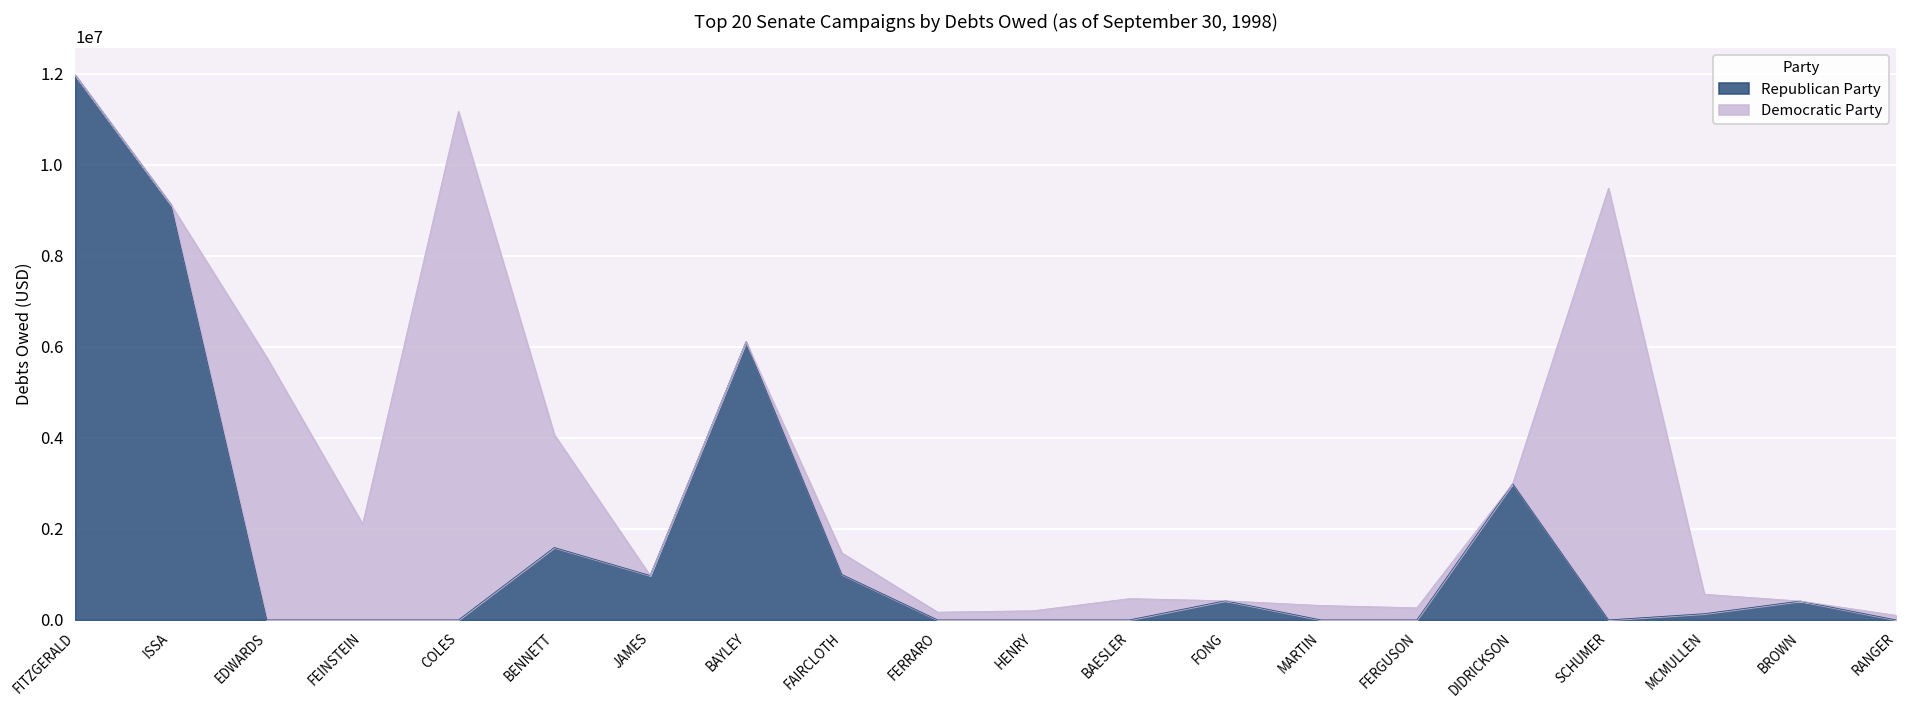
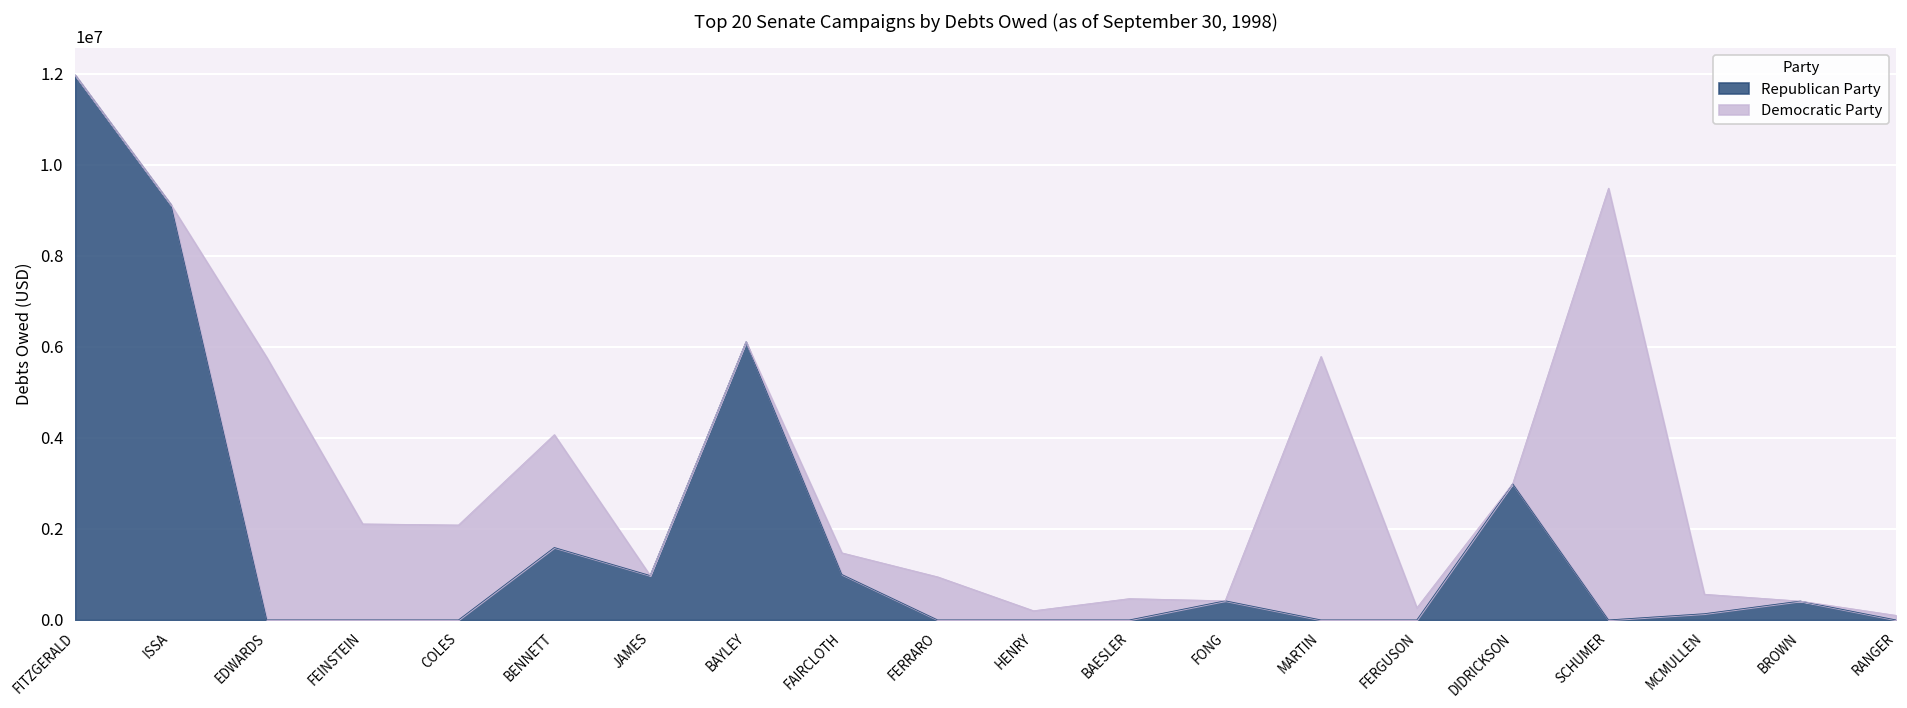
Democratic Party, COLES: 11200000 -> 2100000
Democratic Party, FERRARO: 200000 -> 900000
Democratic Party, MARTIN: 300000 -> 5800000
